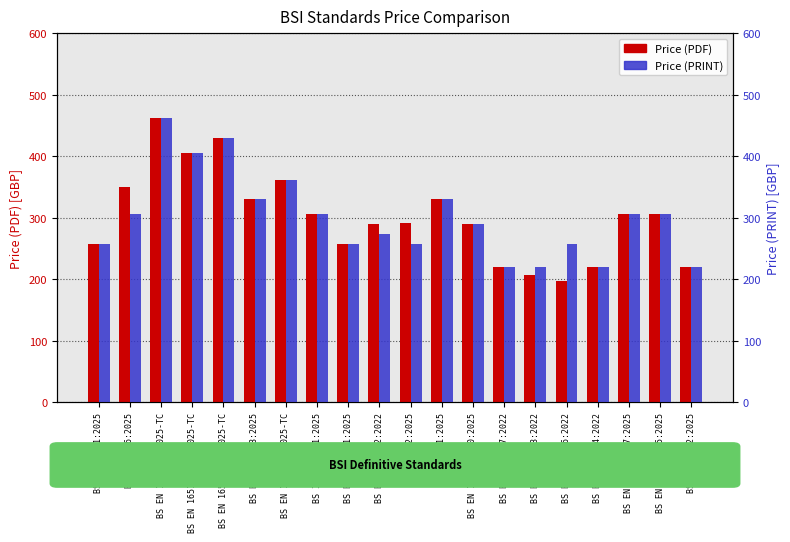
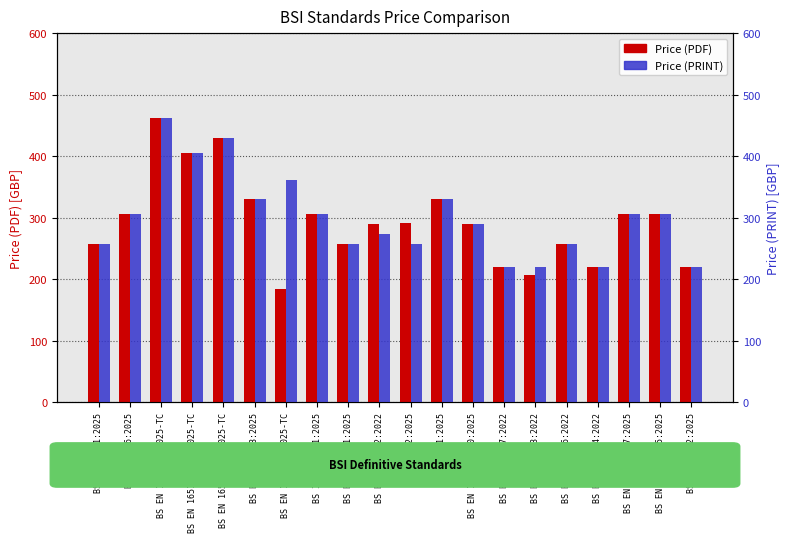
Price (PDF), BS EN 1886:2025: 350 -> 310
Price (PDF), BS EN 13203-1:2025-TC: 360 -> 190
Price (PDF), BS EN 13203-6:2022: 200 -> 260
